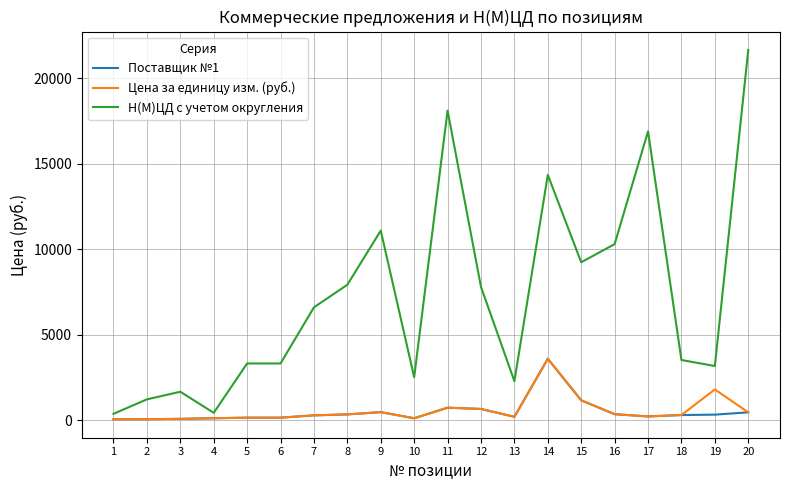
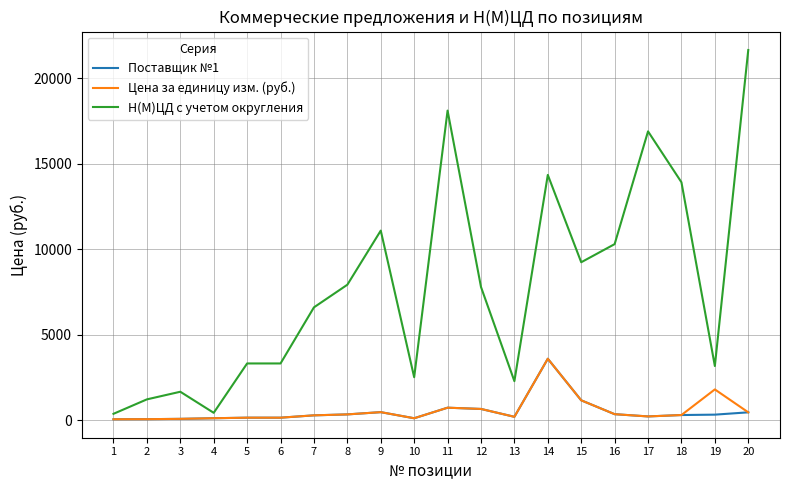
Н(М)ЦД с учетом округления, 18: 3500 -> 13900
